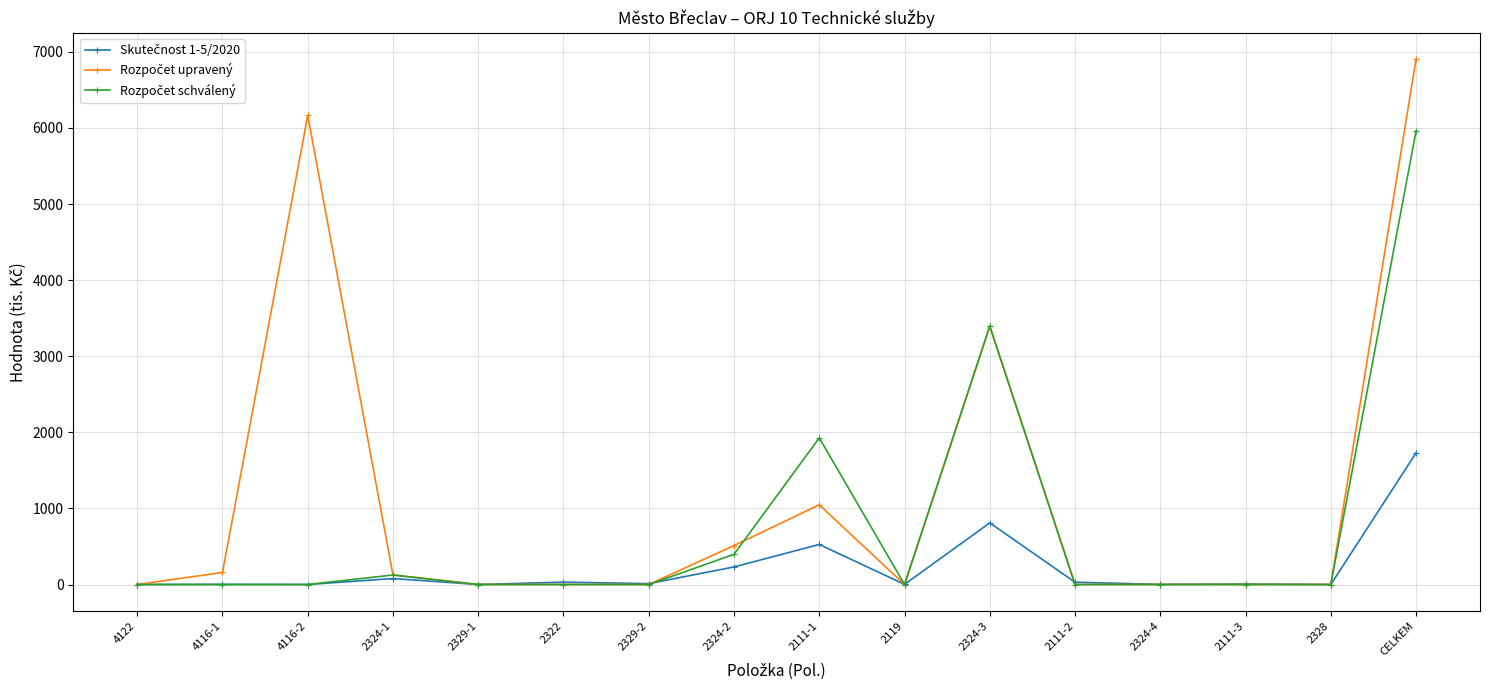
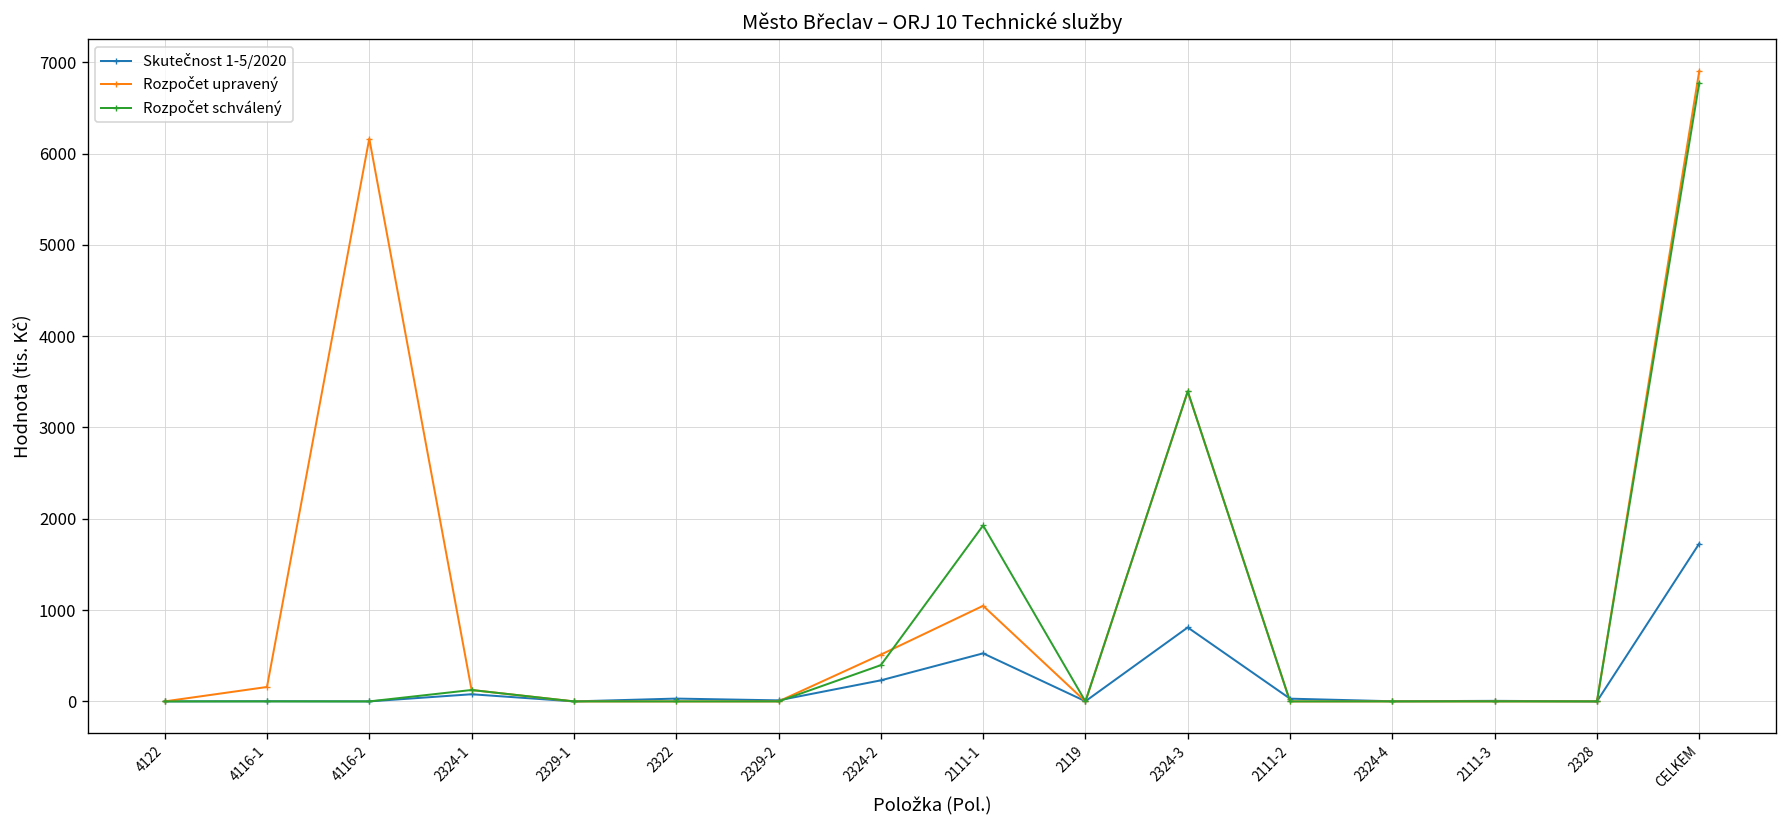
Rozpočet schválený, CELKEM: 6000 -> 6800
